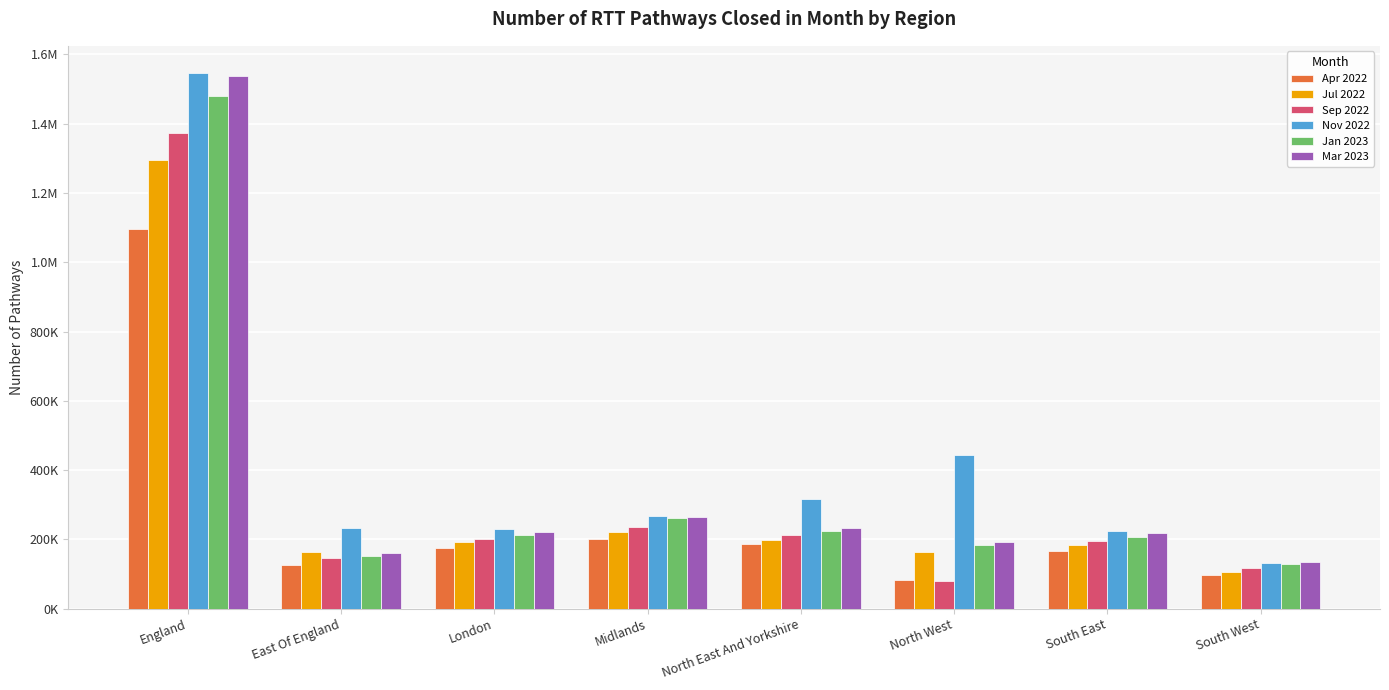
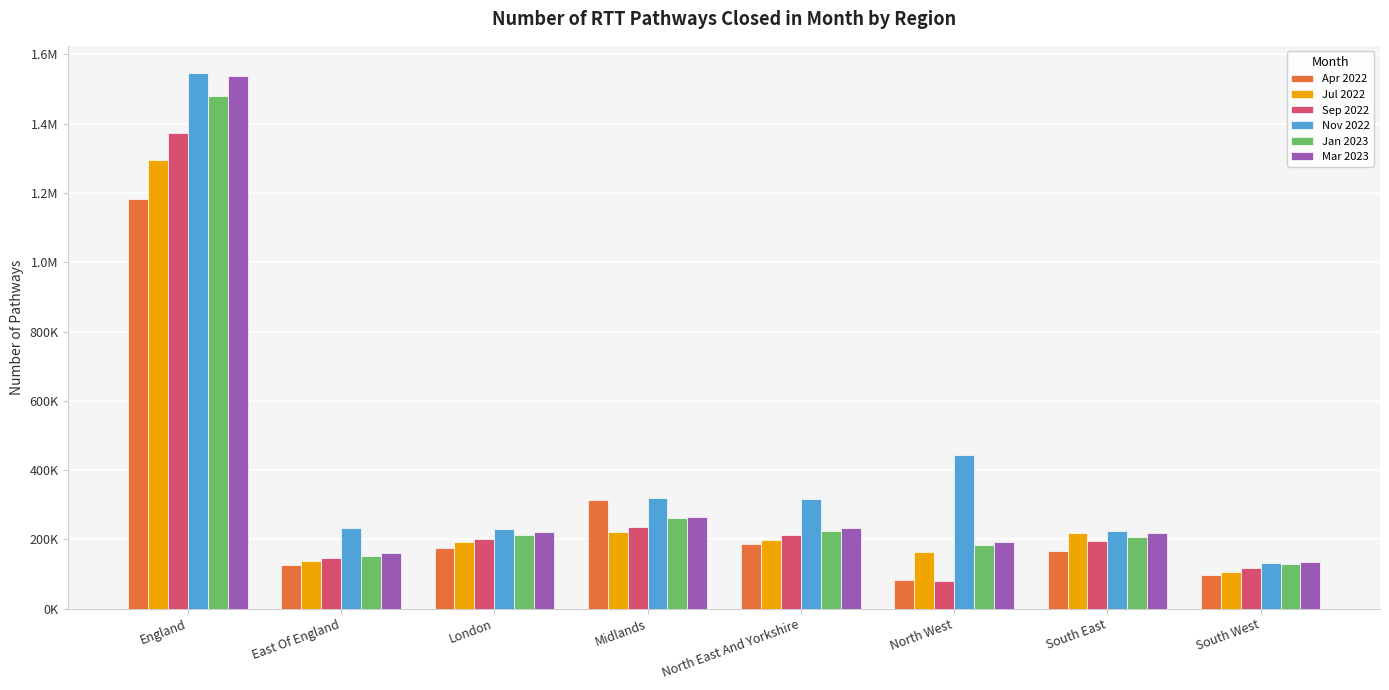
Apr 2022, England: 1100000 -> 1180000
Jul 2022, East Of England: 160000 -> 140000
Apr 2022, Midlands: 200000 -> 310000
Nov 2022, Midlands: 270000 -> 320000
Jul 2022, South East: 180000 -> 220000
